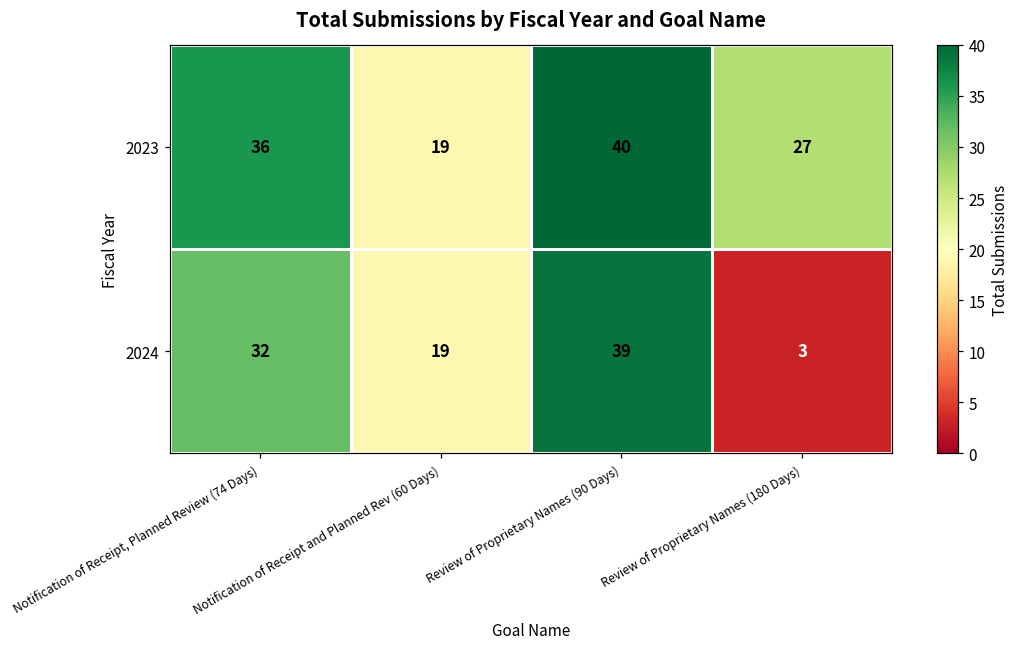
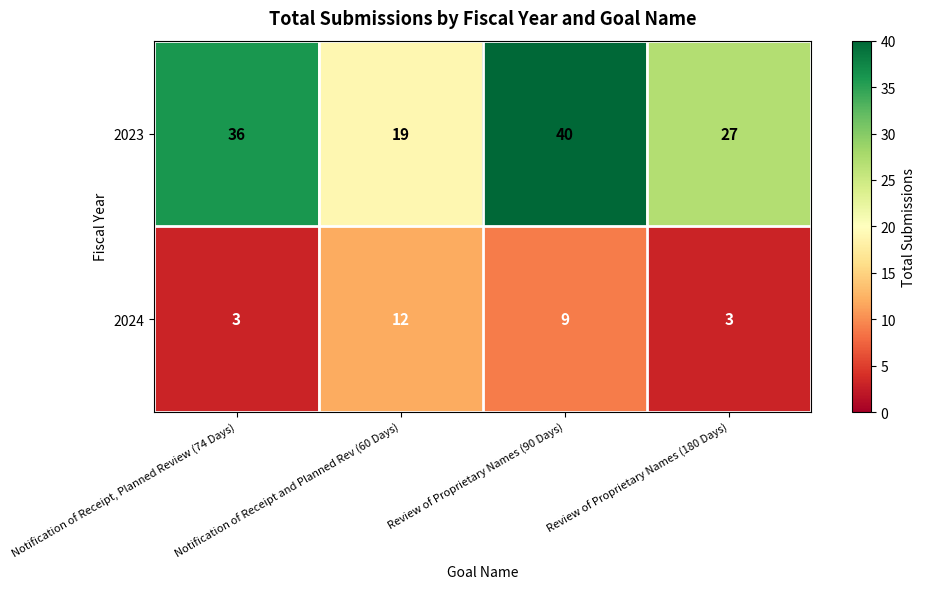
2024, Notification of Receipt, Planned Review (74 Days): 32 -> 3
2024, Notification of Receipt and Planned Rev (60 Days): 19 -> 12
2024, Review of Proprietary Names (90 Days): 39 -> 9
